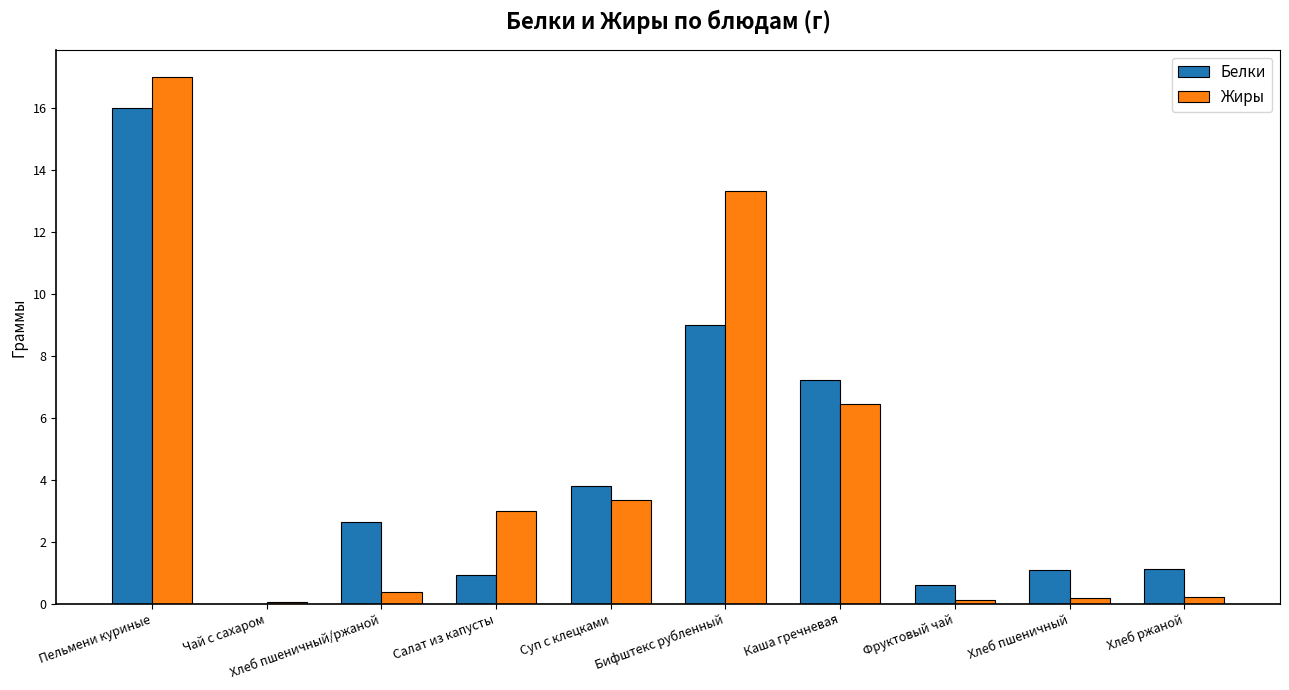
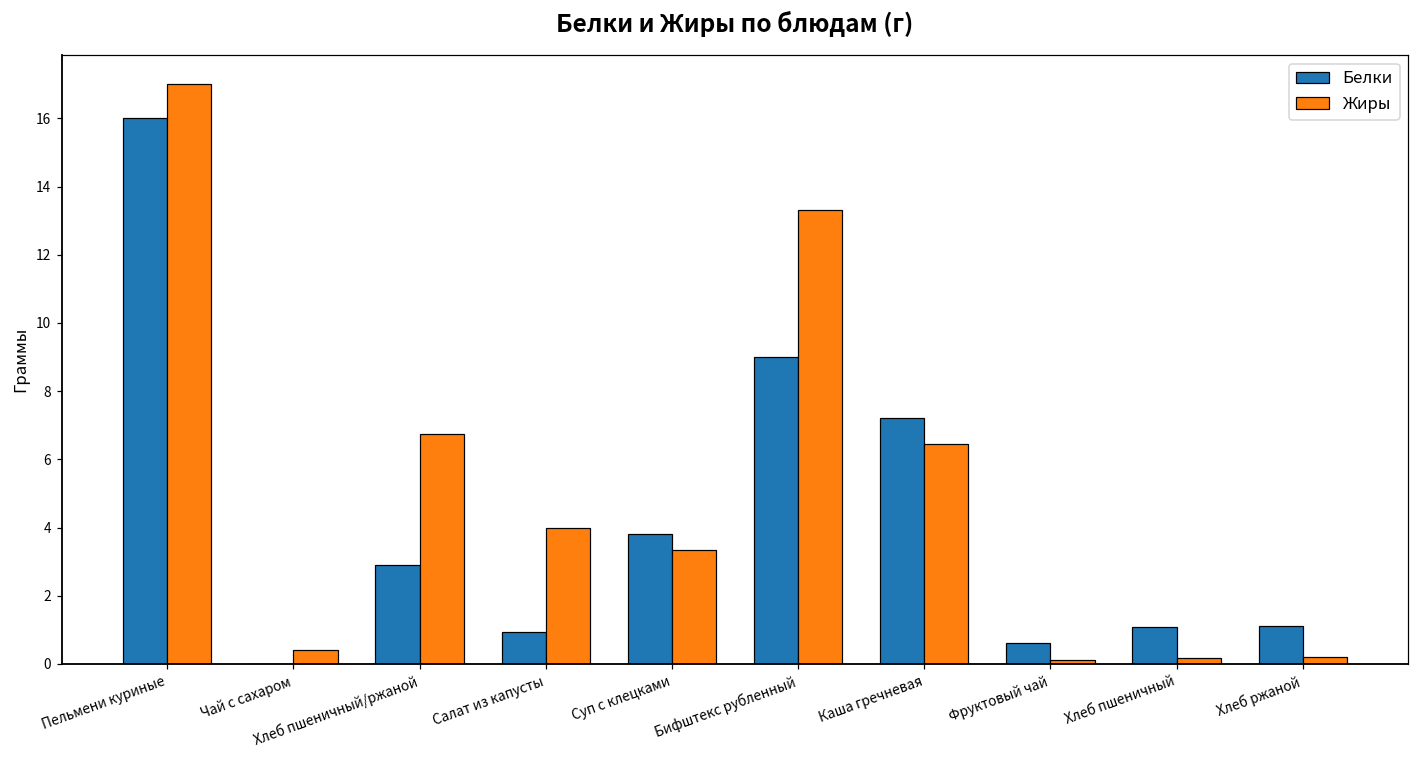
Жиры, Чай с сахаром: 0.1 -> 0.4
Белки, Хлеб пшеничный/ржаной: 2.6 -> 2.9
Жиры, Хлеб пшеничный/ржаной: 0.4 -> 6.7
Жиры, Салат из капусты: 3 -> 4
